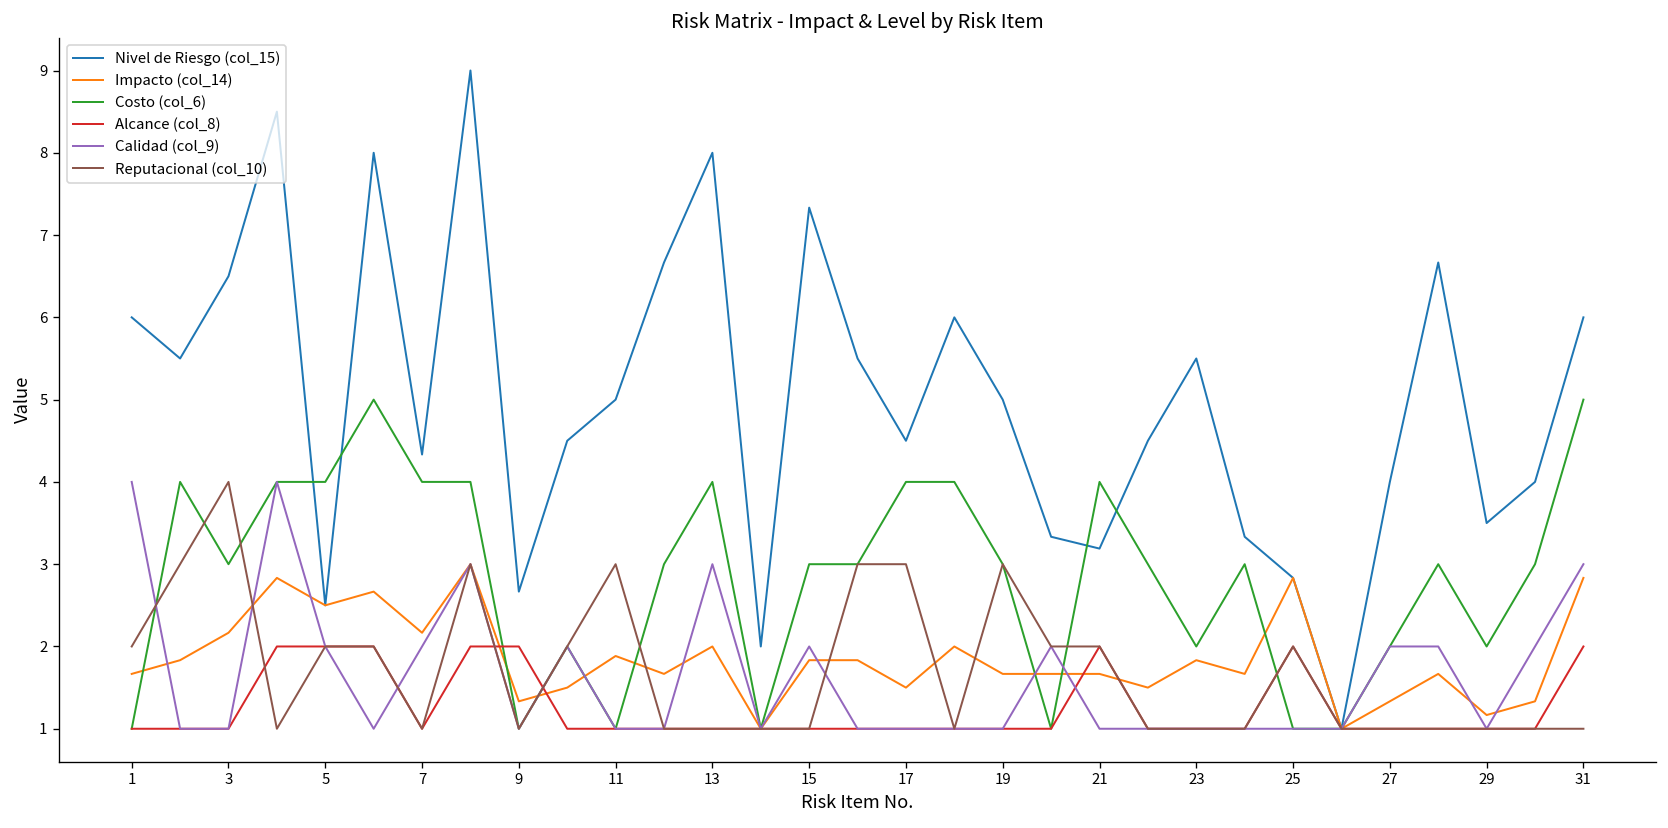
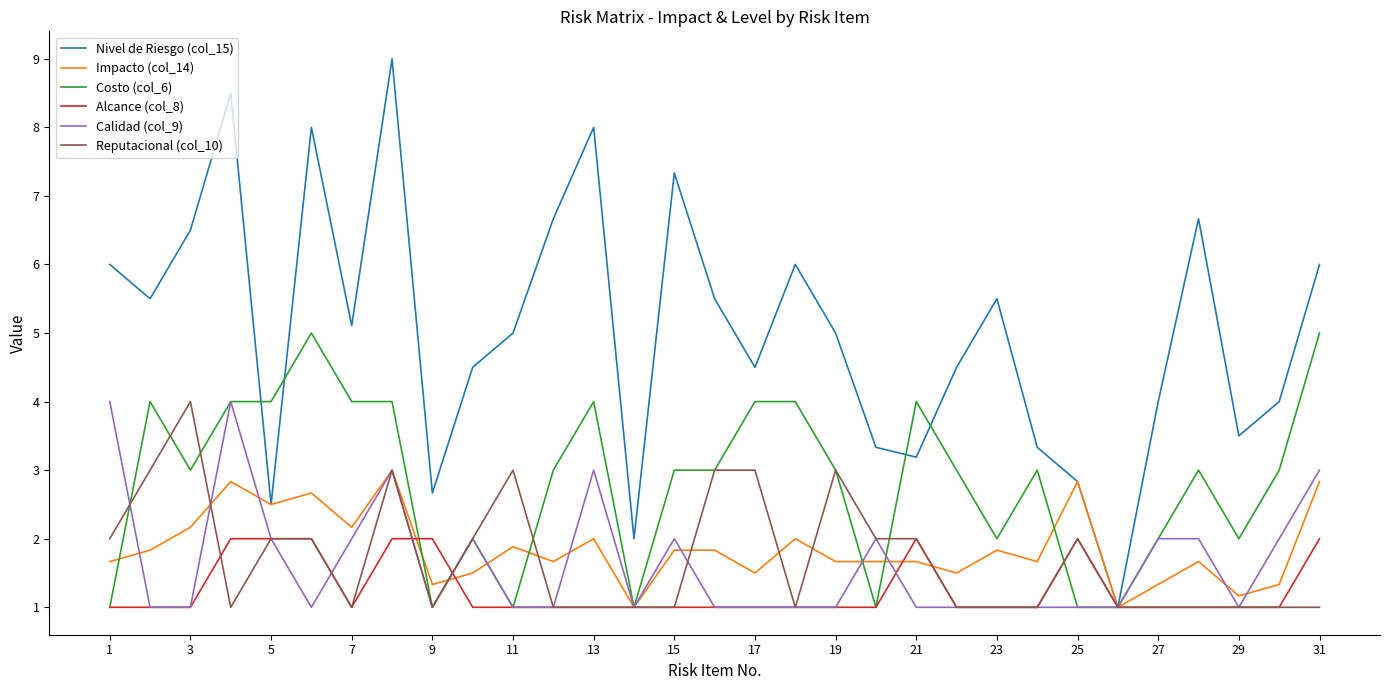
Nivel de Riesgo (col_15), 7: 4.3 -> 5.1
